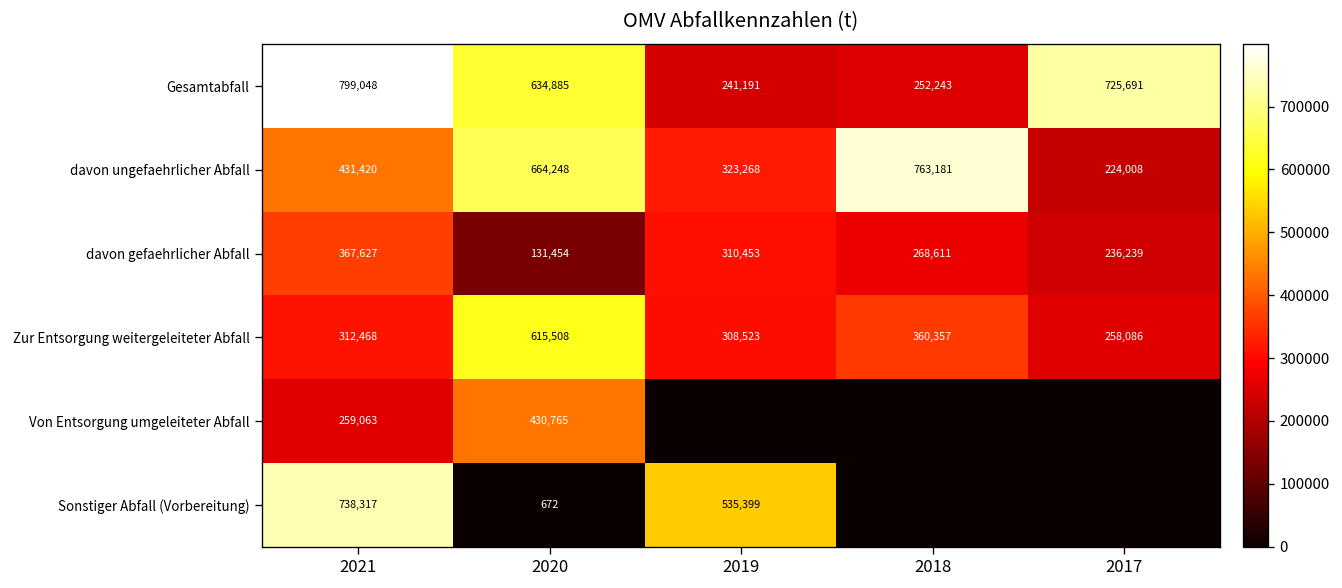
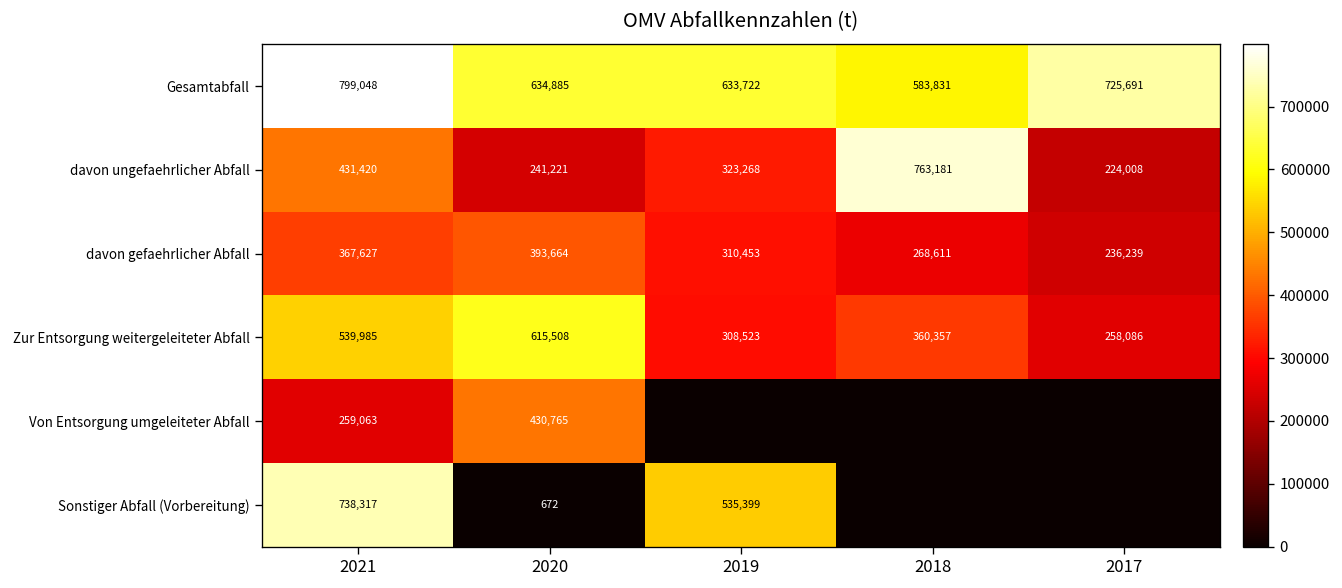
Gesamtabfall, 2019: 241,191 -> 633,722
Gesamtabfall, 2018: 252,243 -> 583,831
davon ungefaehrlicher Abfall, 2020: 664,248 -> 241,221
davon gefaehrlicher Abfall, 2020: 131,454 -> 393,664
Zur Entsorgung weitergeleiteter Abfall, 2021: 312,468 -> 539,985
